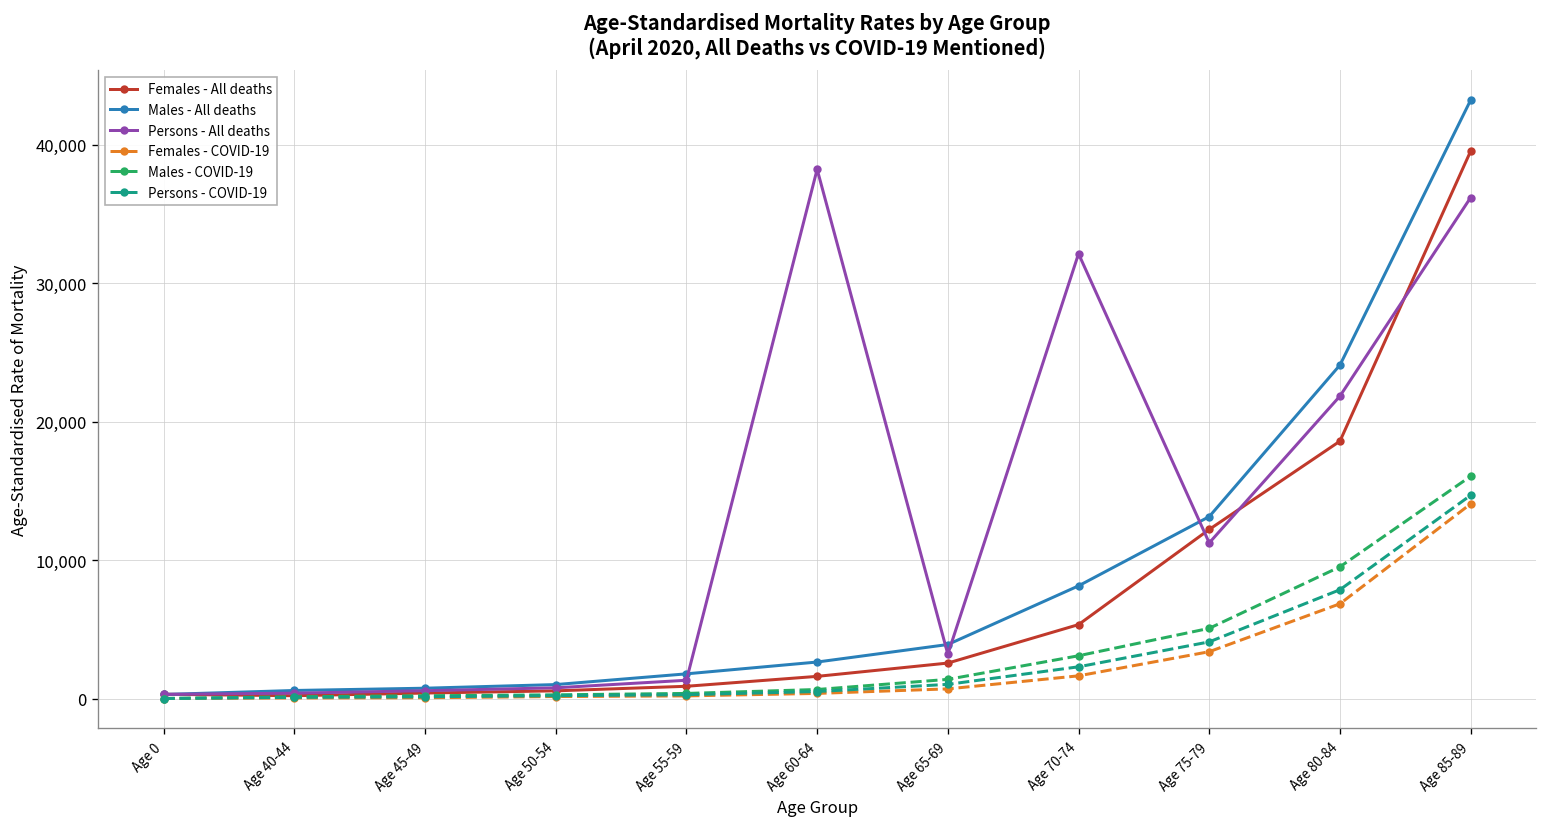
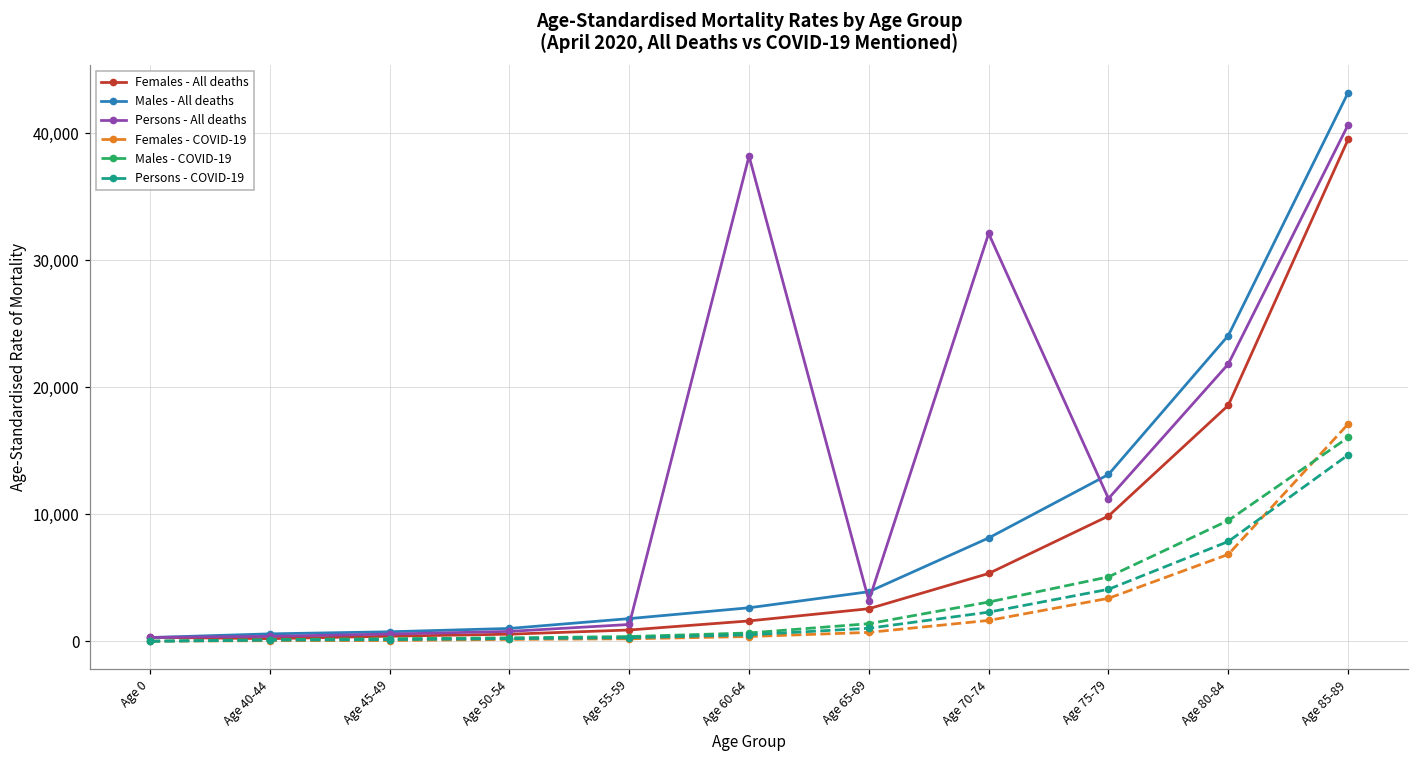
Females - All deaths, Age 75-79: 12,200 -> 9,900
Persons - All deaths, Age 85-89: 36,200 -> 40,700
Females - COVID-19, Age 85-89: 14,100 -> 17,100
